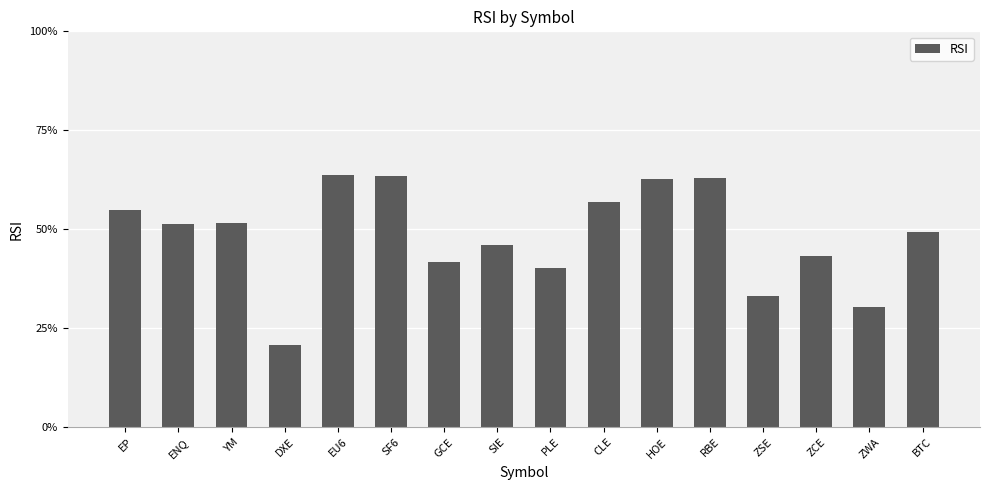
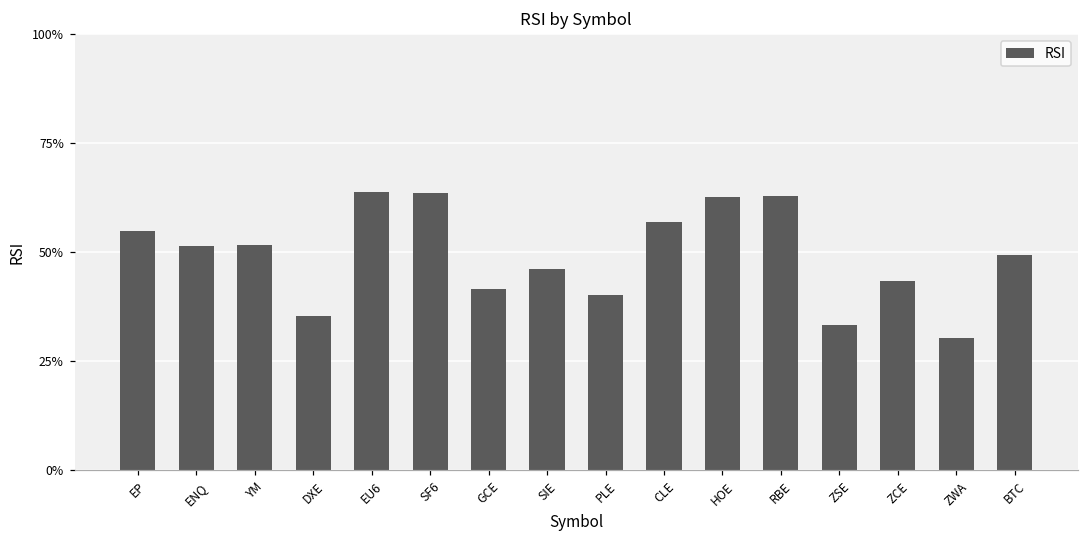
DXE: 21% -> 35%
